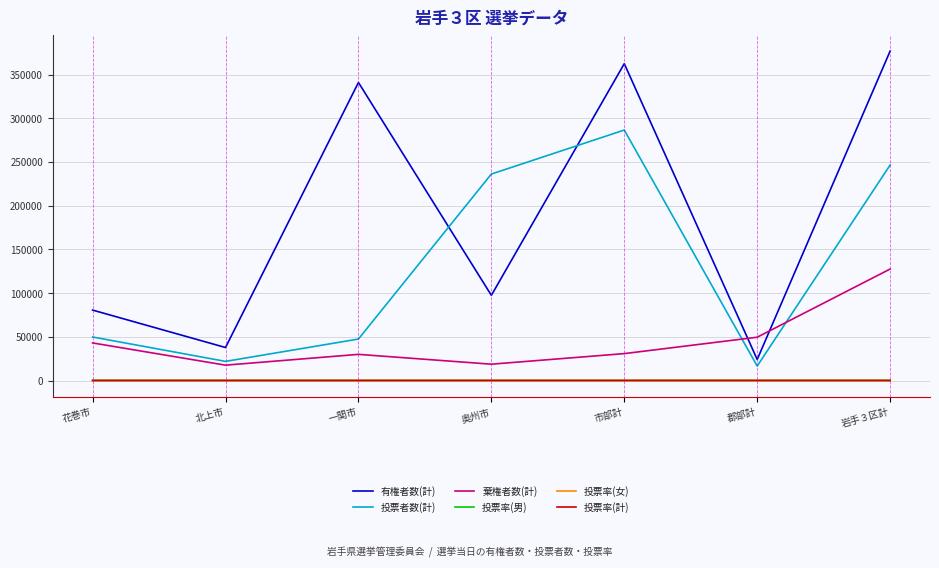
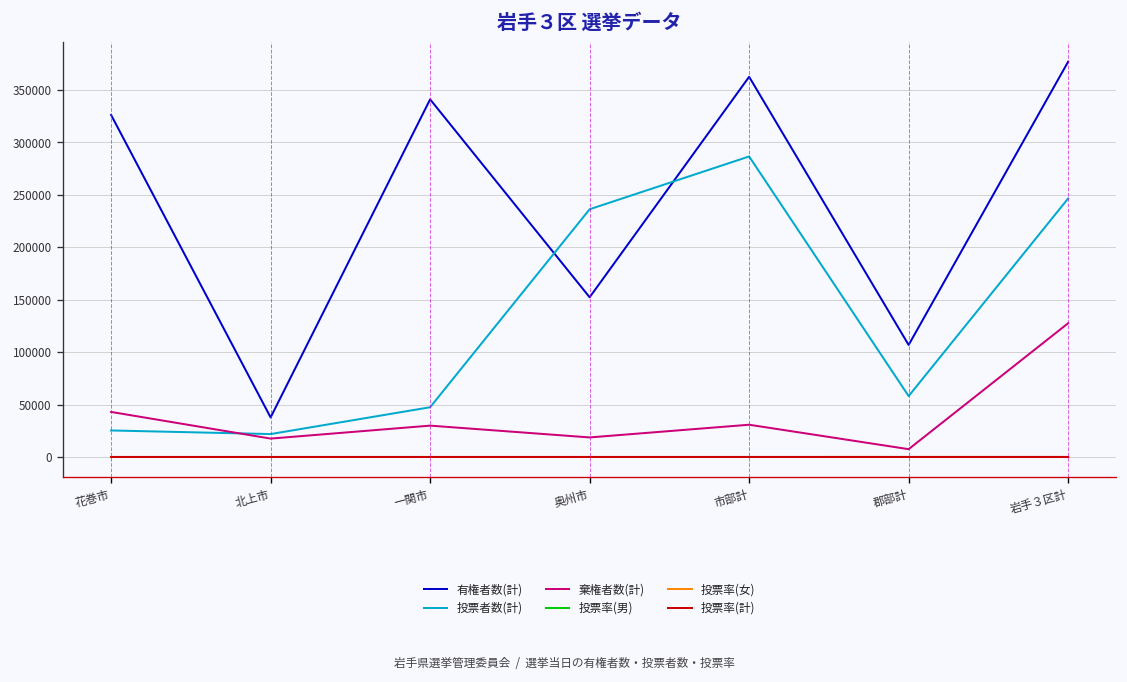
有権者数(計), 花巻市: 80000 -> 330000
投票者数(計), 花巻市: 50000 -> 30000
有権者数(計), 奥州市: 100000 -> 150000
有権者数(計), 郡部計: 20000 -> 110000
投票者数(計), 郡部計: 20000 -> 60000
棄権者数(計), 郡部計: 50000 -> 10000
